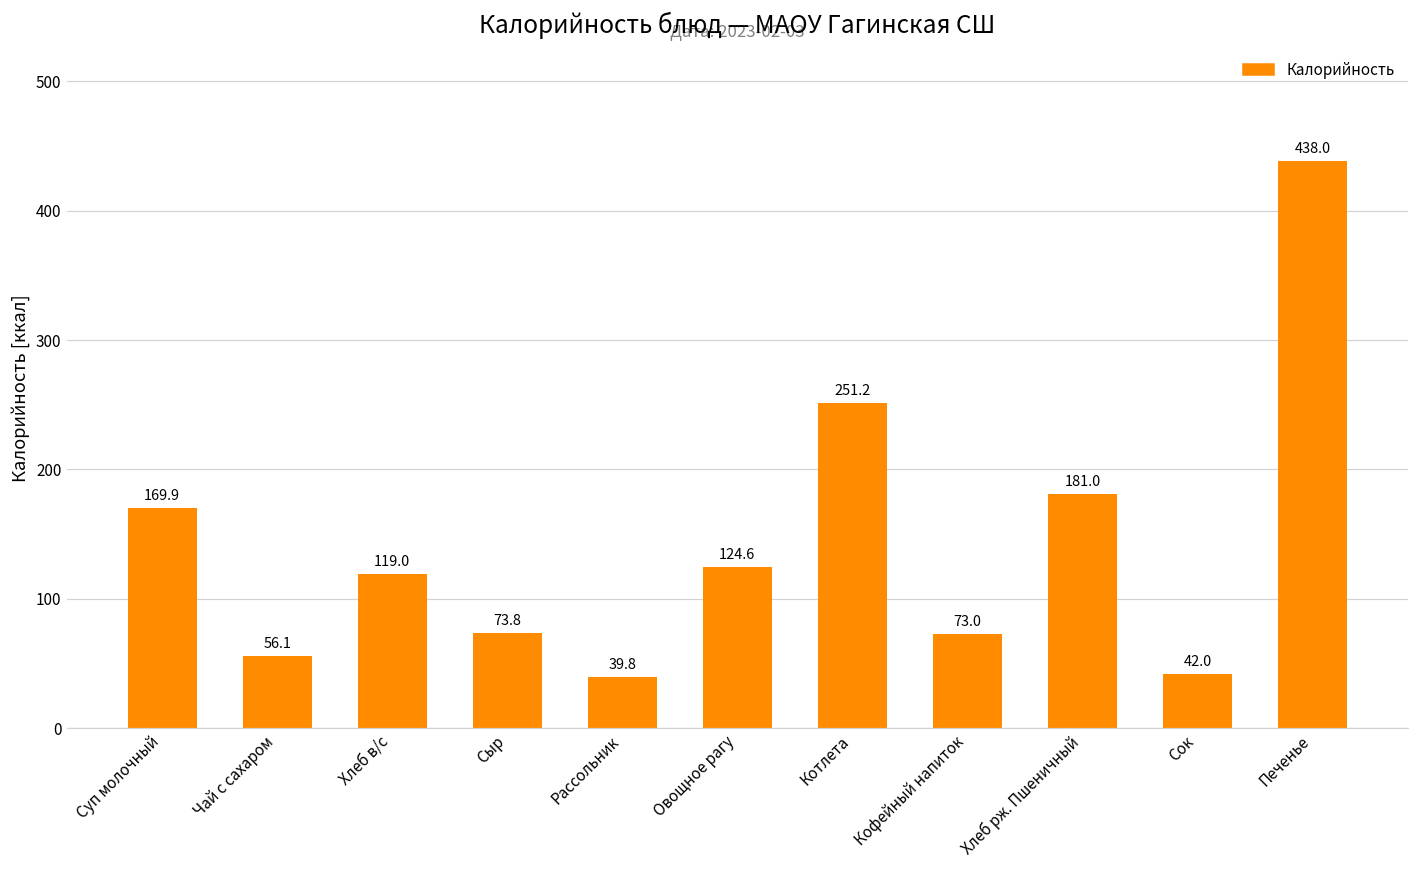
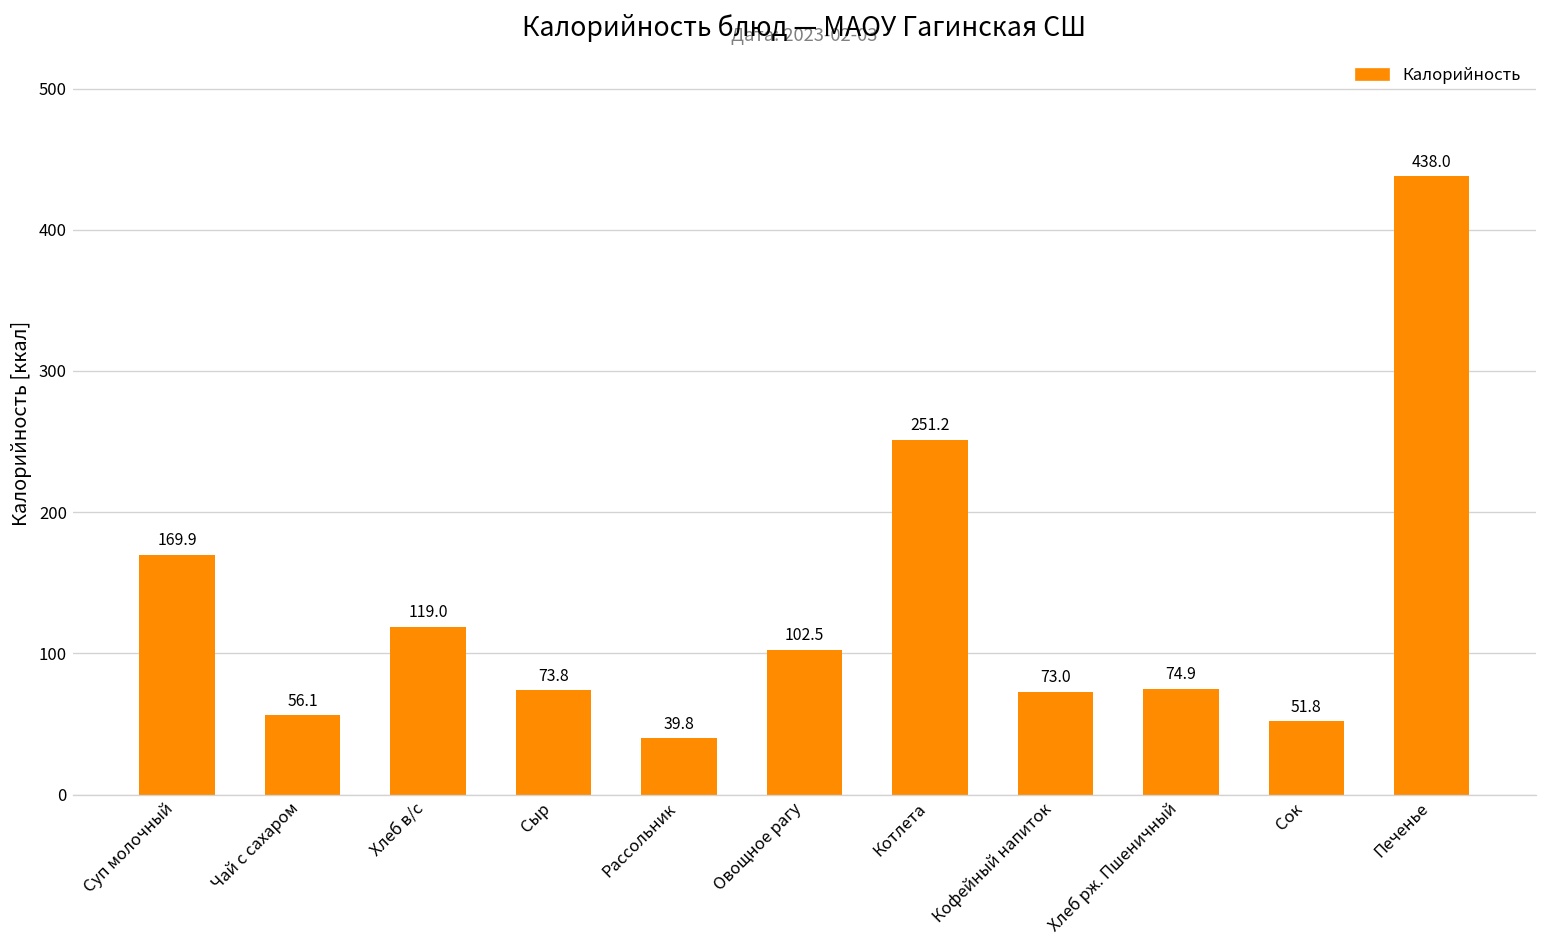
Овощное рагу: 124.6 -> 102.5
Хлеб рж. Пшеничный: 181.0 -> 74.9
Сок: 42.0 -> 51.8
